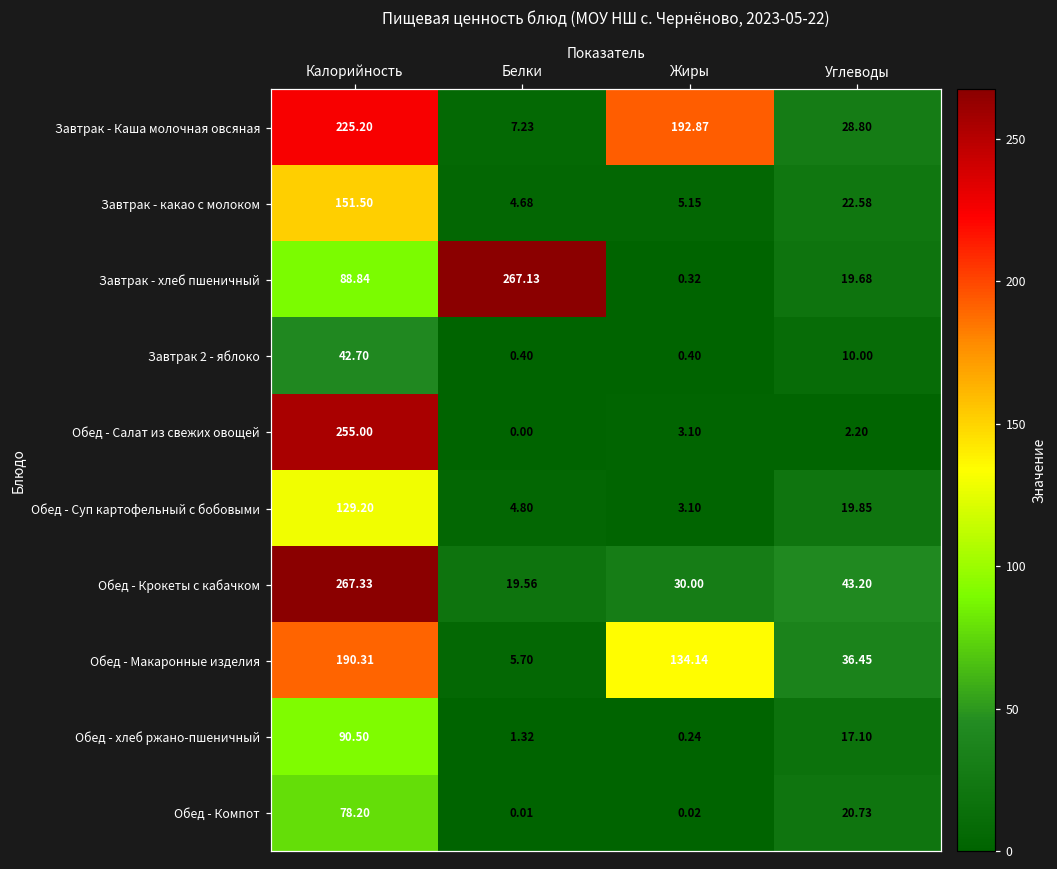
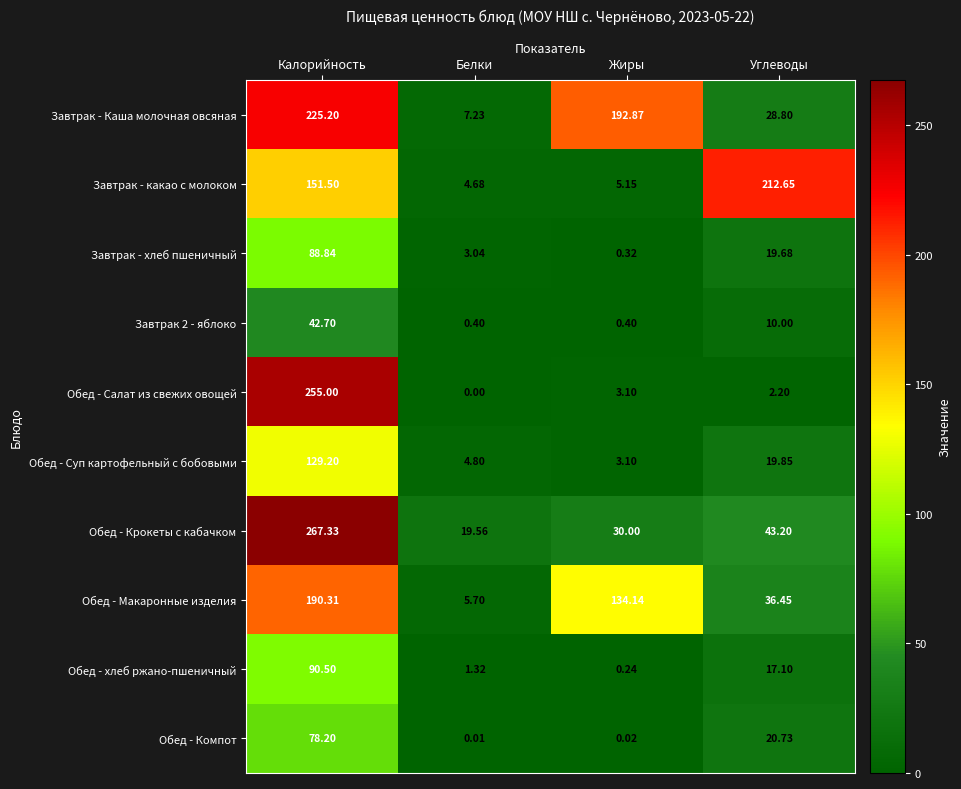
Завтрак - какао с молоком, Углеводы: 22.58 -> 212.65
Завтрак - хлеб пшеничный, Белки: 267.13 -> 3.04
